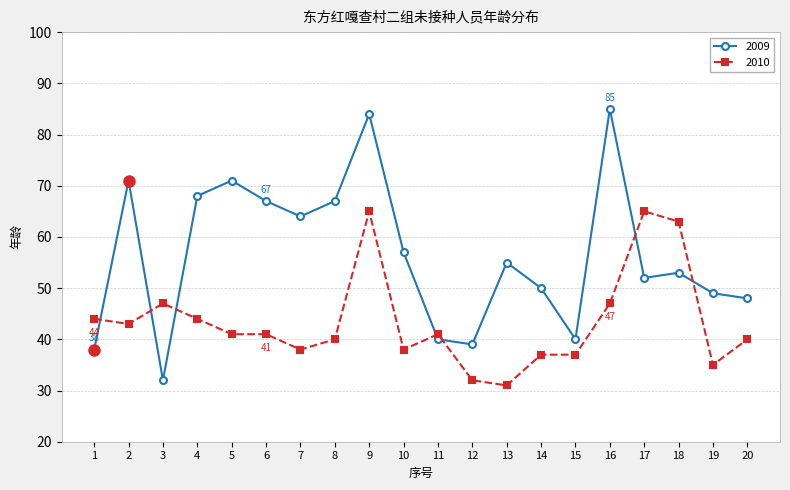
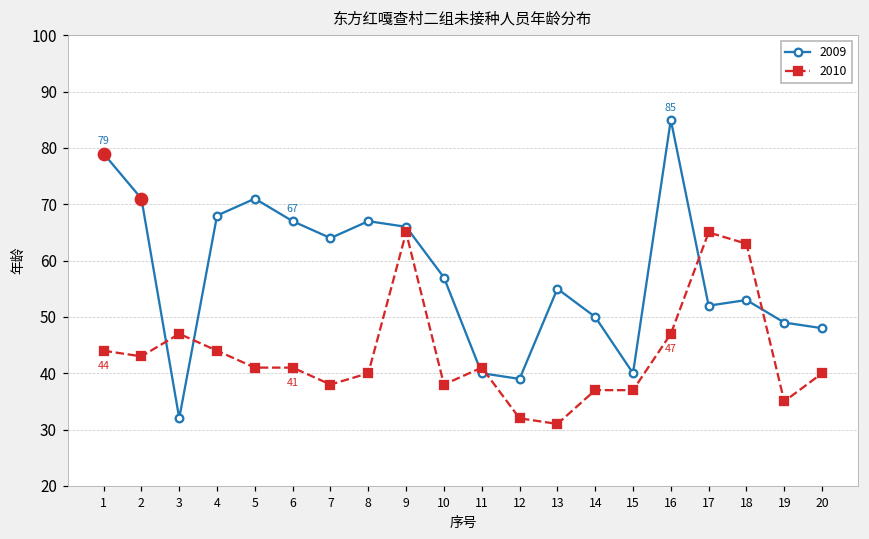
2009, 1: 38 -> 79
2009, 9: 84 -> 66
